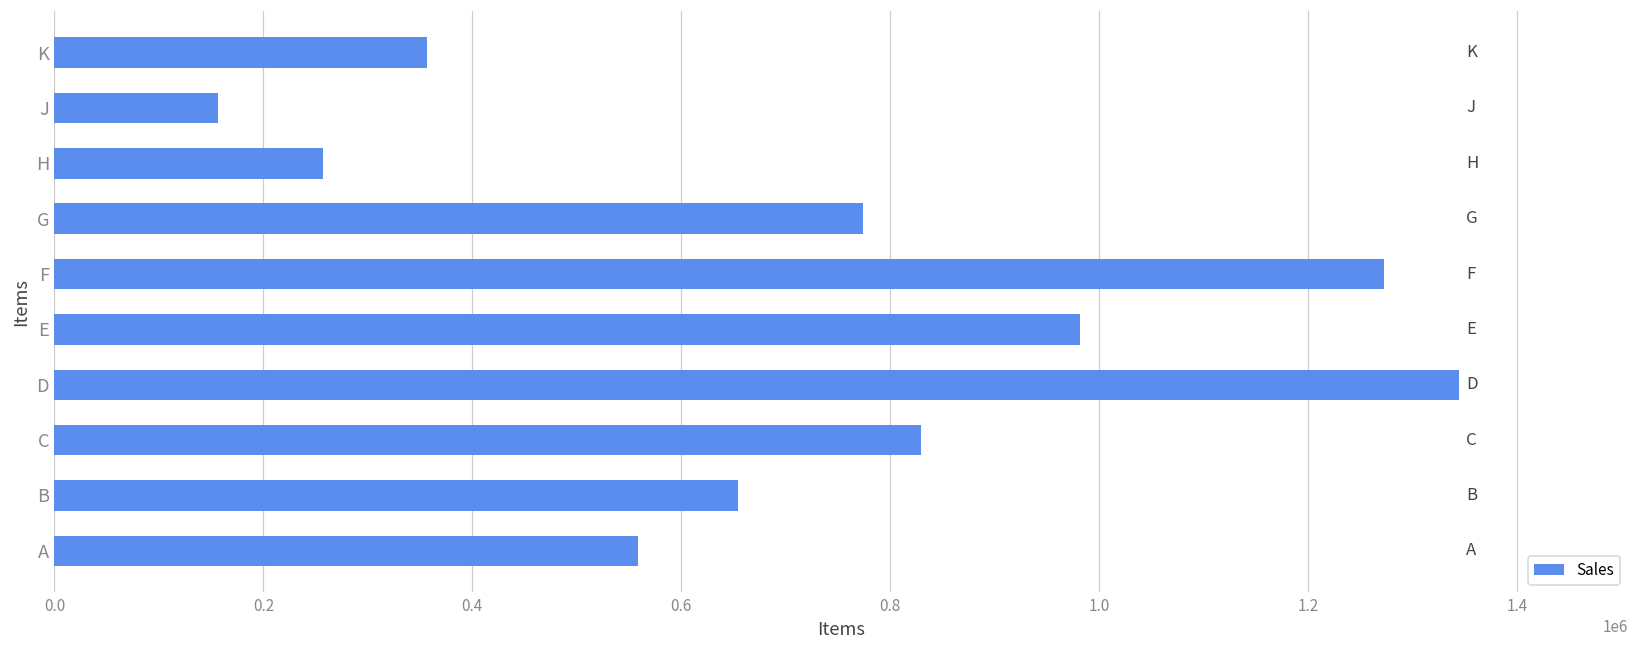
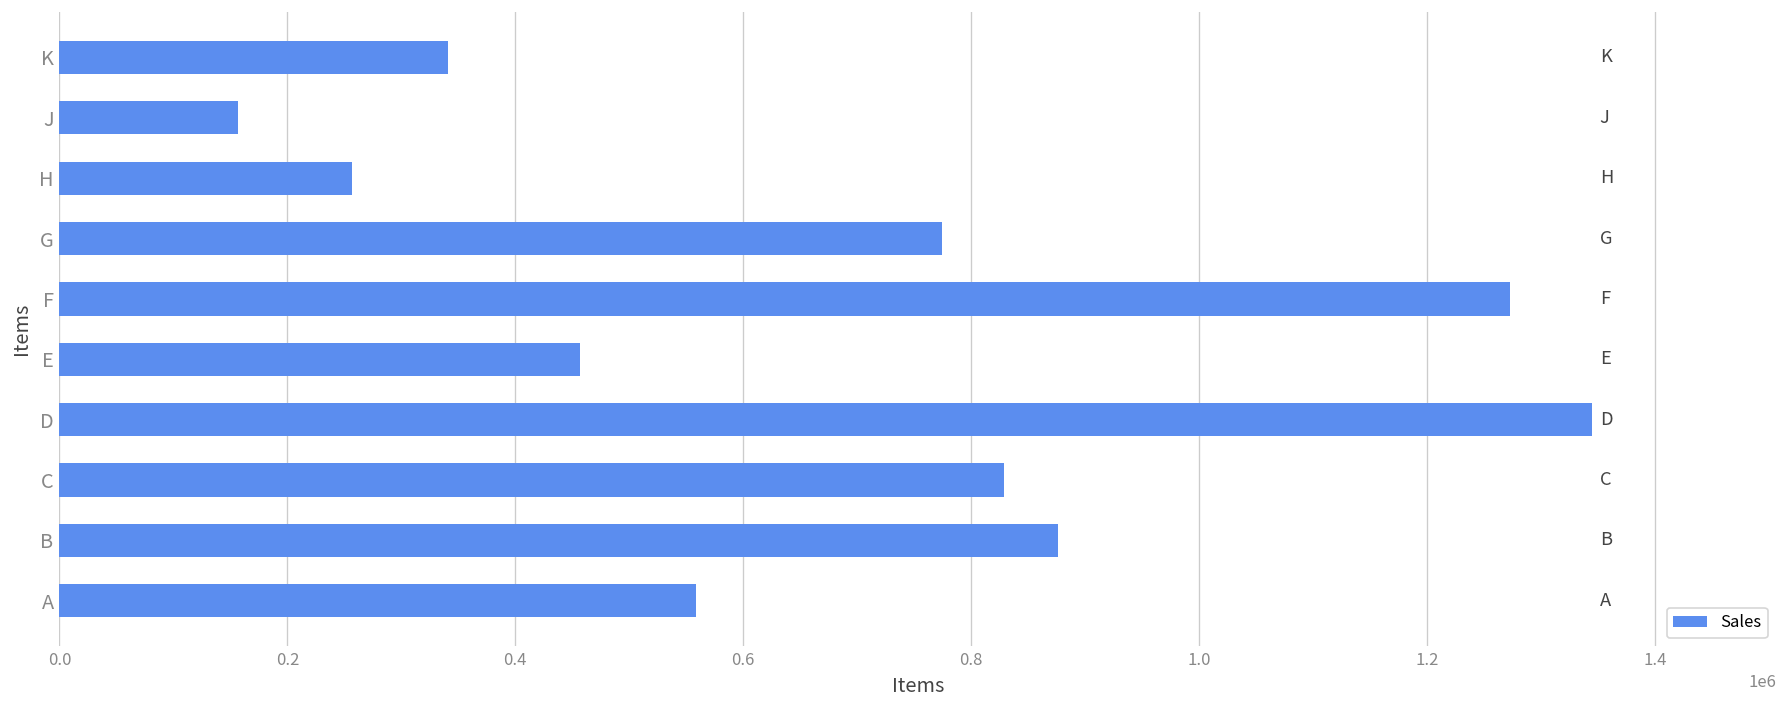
K: 360000 -> 340000
E: 980000 -> 460000
B: 650000 -> 880000
